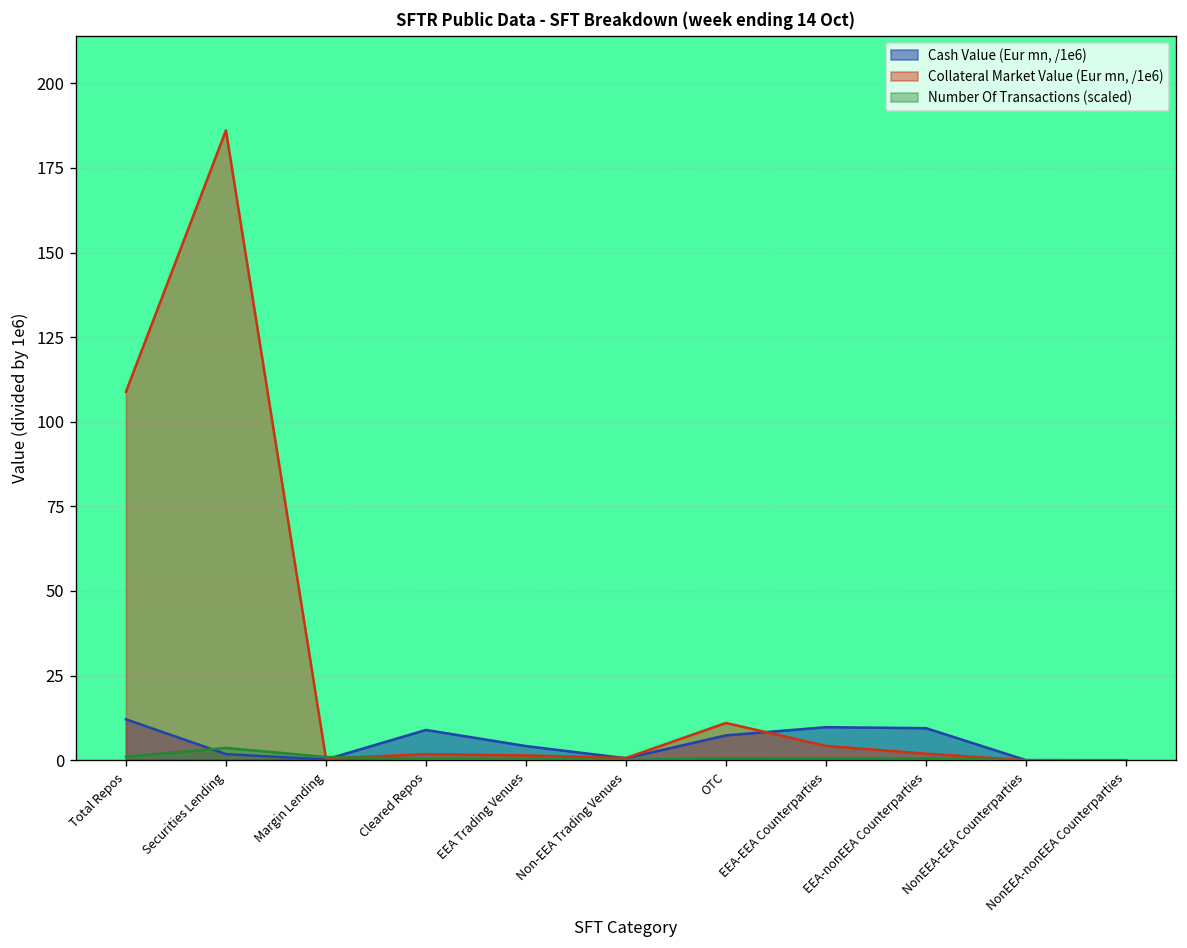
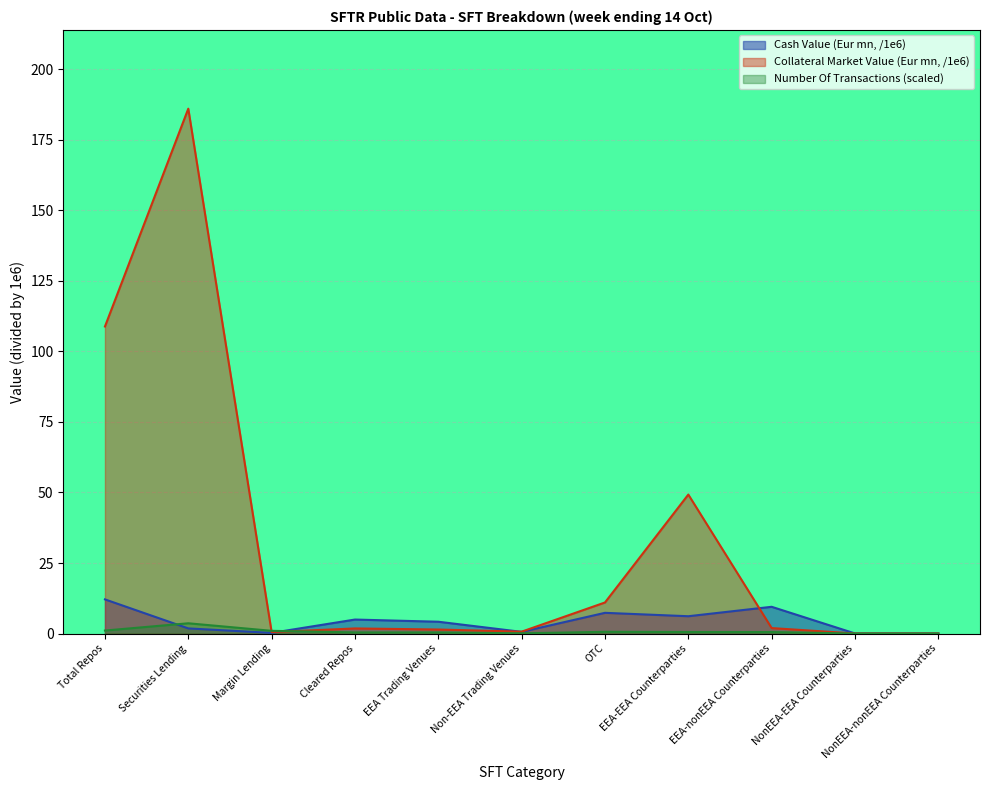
Cash Value (Eur mn, /1e6), Cleared Repos: 9 -> 5
Cash Value (Eur mn, /1e6), EEA-EEA Counterparties: 10 -> 6
Collateral Market Value (Eur mn, /1e6), EEA-EEA Counterparties: 4 -> 49
